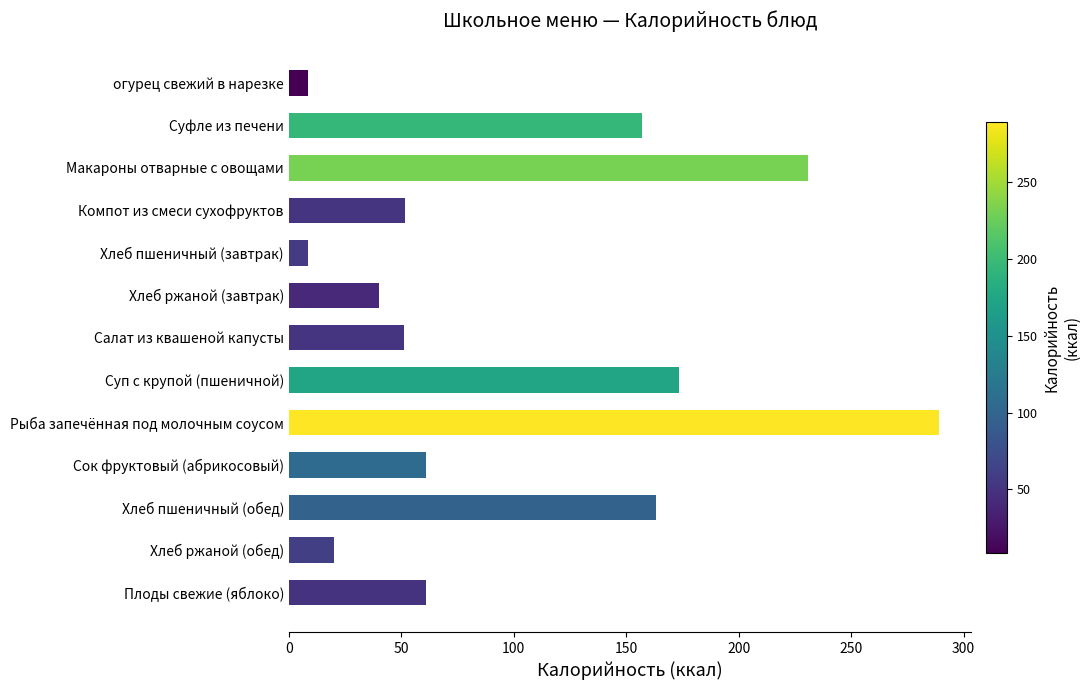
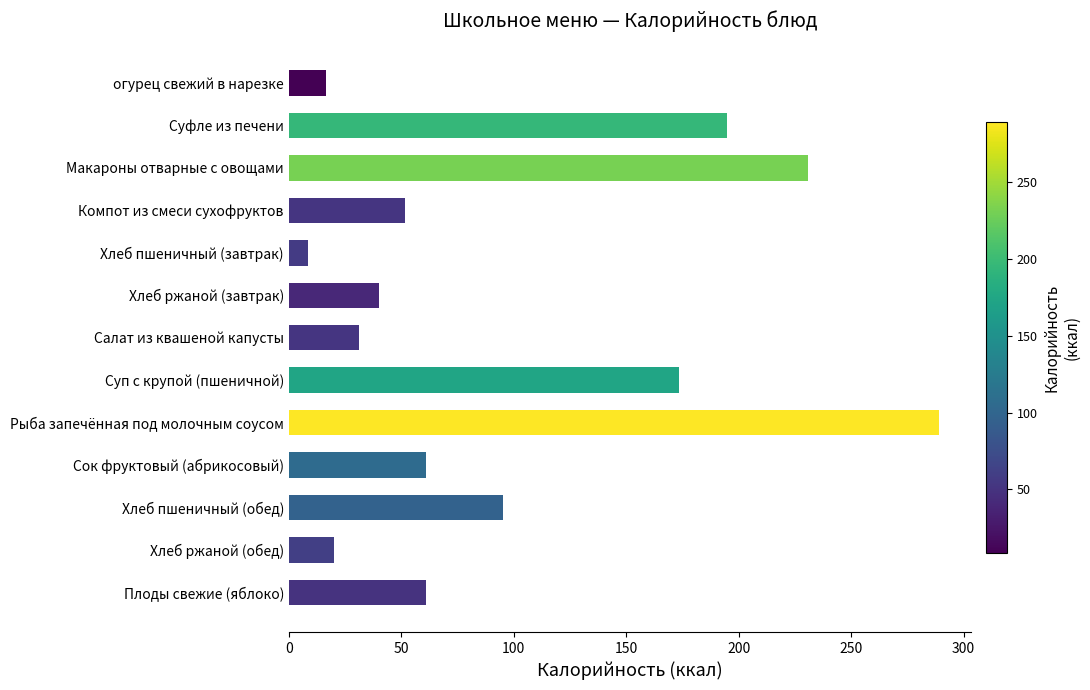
огурец свежий в нарезке: 9 -> 17
Суфле из печени: 157 -> 195
Салат из квашеной капусты: 51 -> 31
Хлеб пшеничный (обед): 163 -> 95
